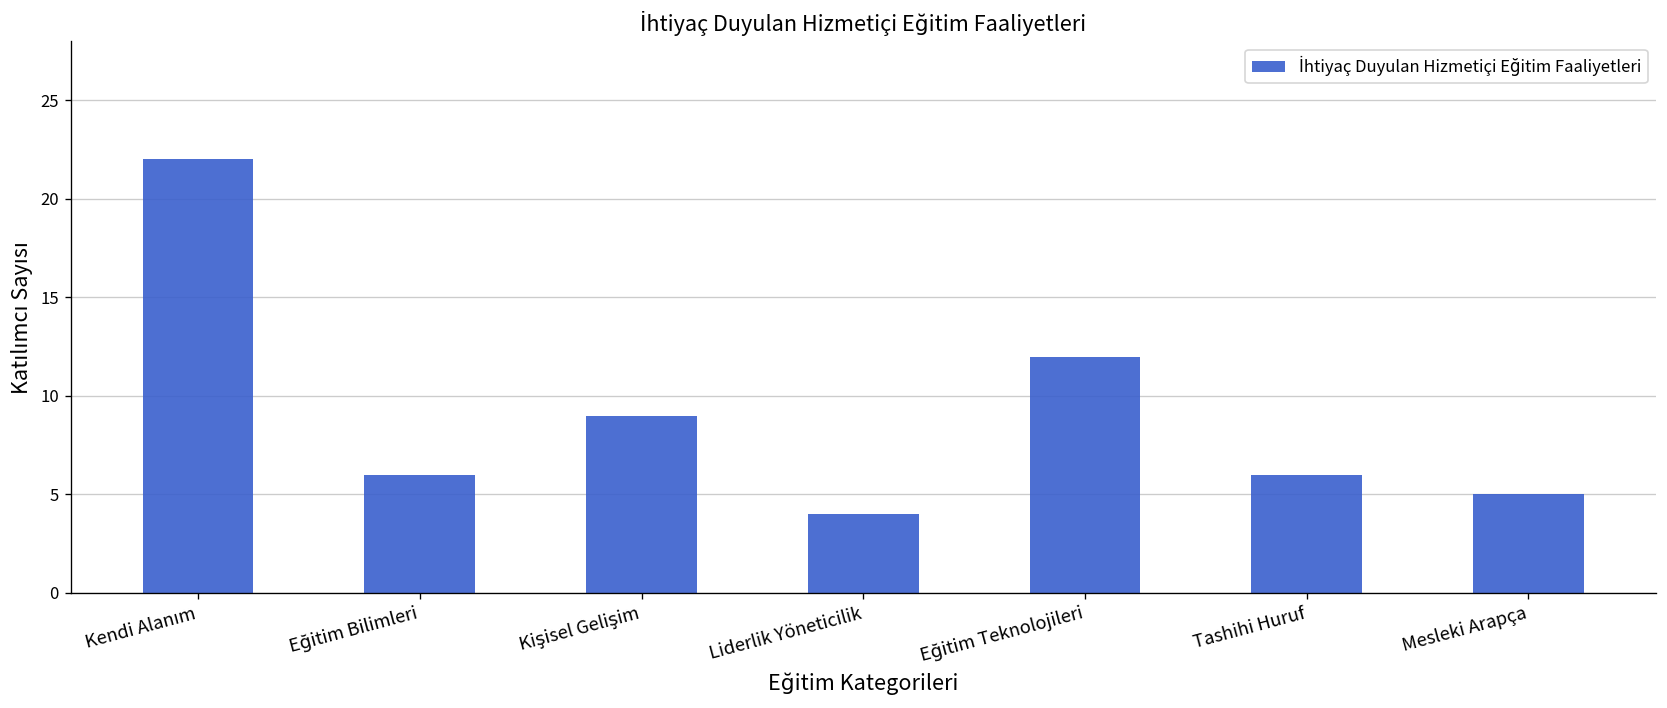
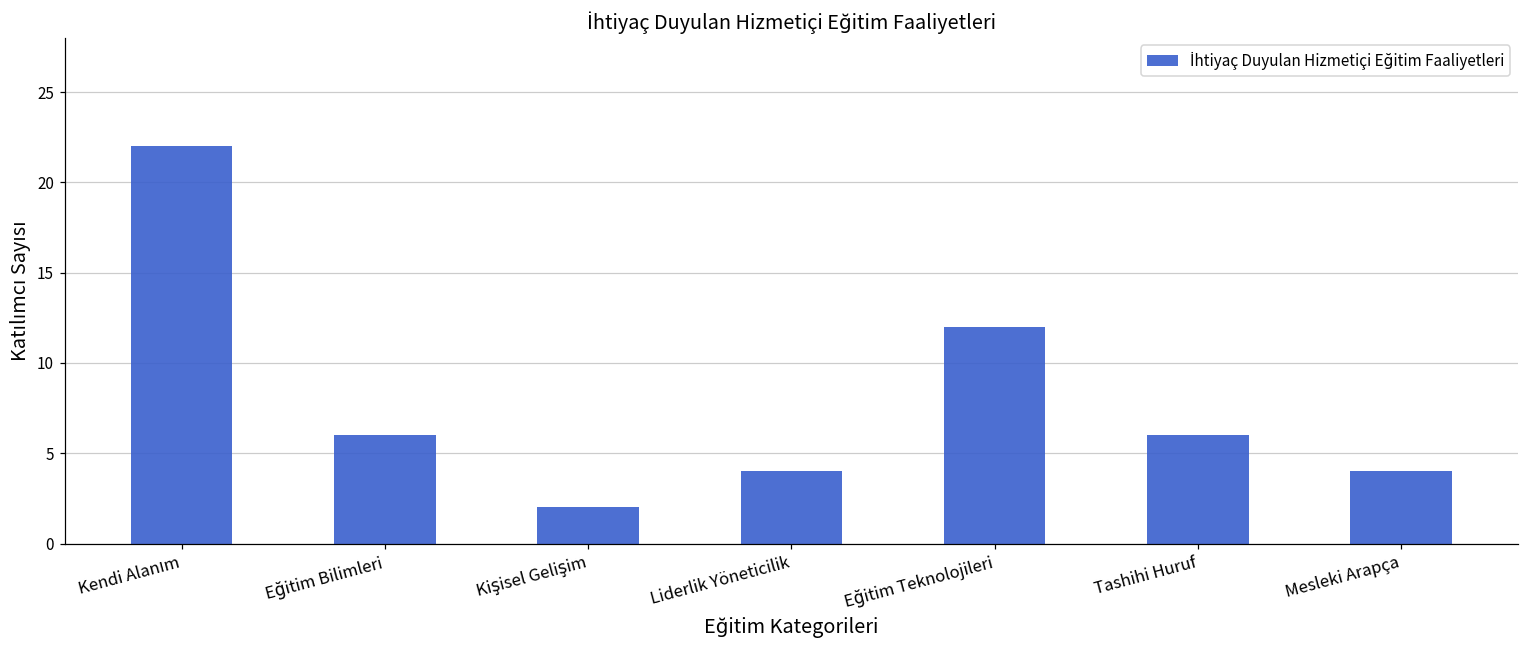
Kişisel Gelişim: 9 -> 2
Mesleki Arapça: 5 -> 4
